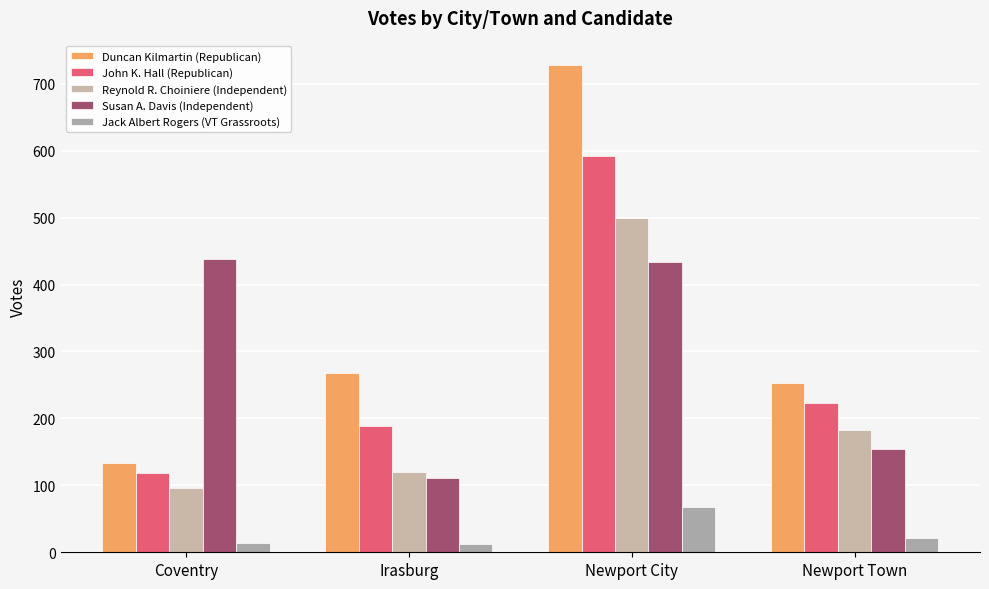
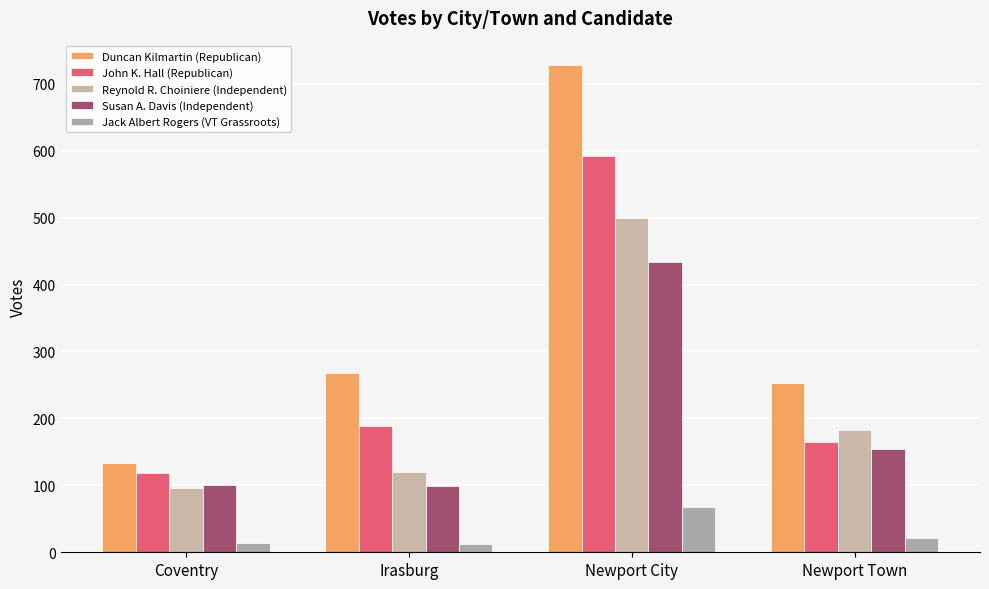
Susan A. Davis (Independent), Coventry: 440 -> 100
Susan A. Davis (Independent), Irasburg: 110 -> 100
John K. Hall (Republican), Newport Town: 220 -> 170
